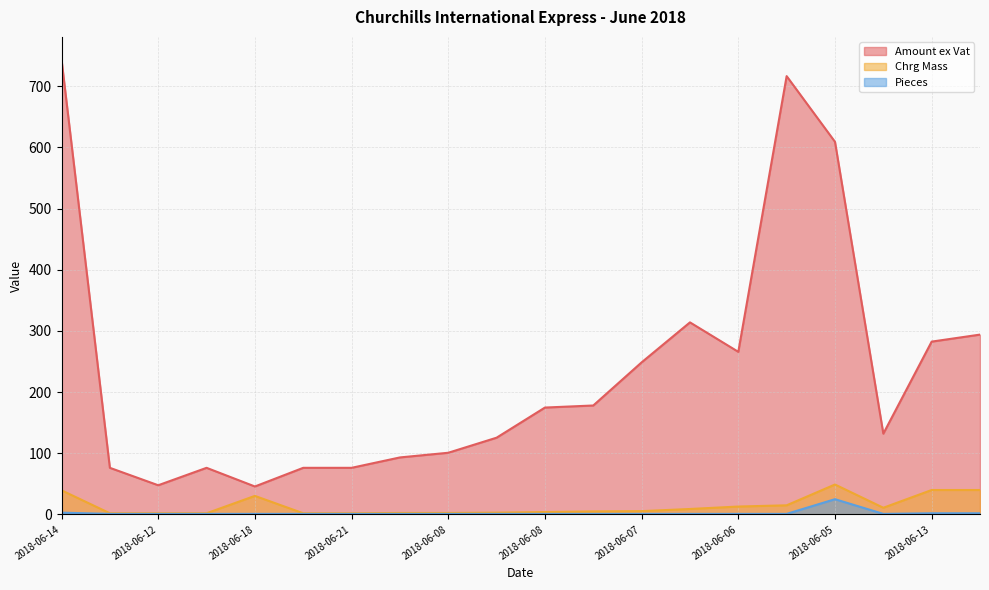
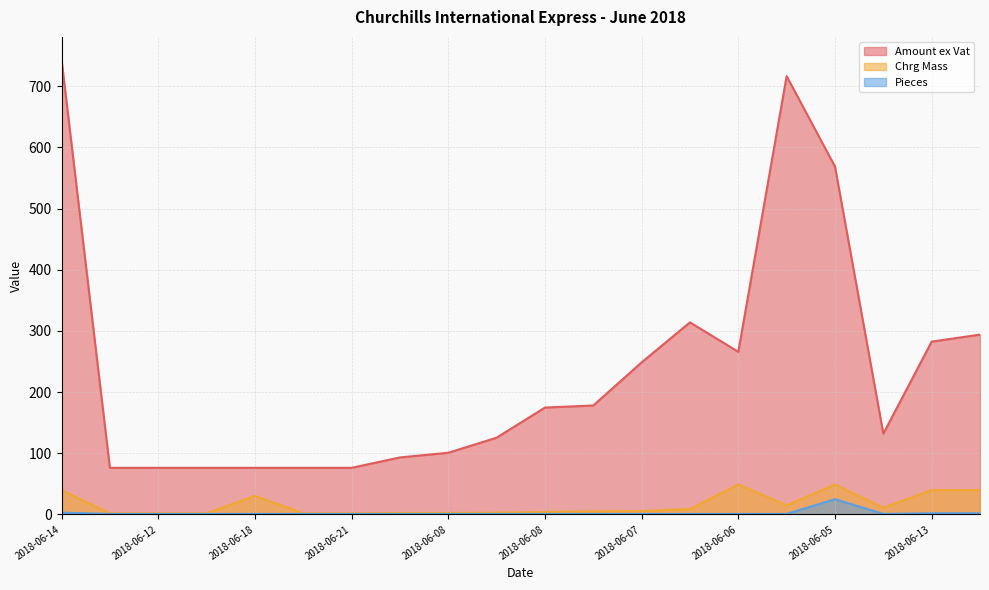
Amount ex Vat, 2018-06-12: 50 -> 80
Amount ex Vat, 2018-06-18: 50 -> 80
Chrg Mass, 2018-06-06: 10 -> 50
Amount ex Vat, 2018-06-05: 610 -> 570
